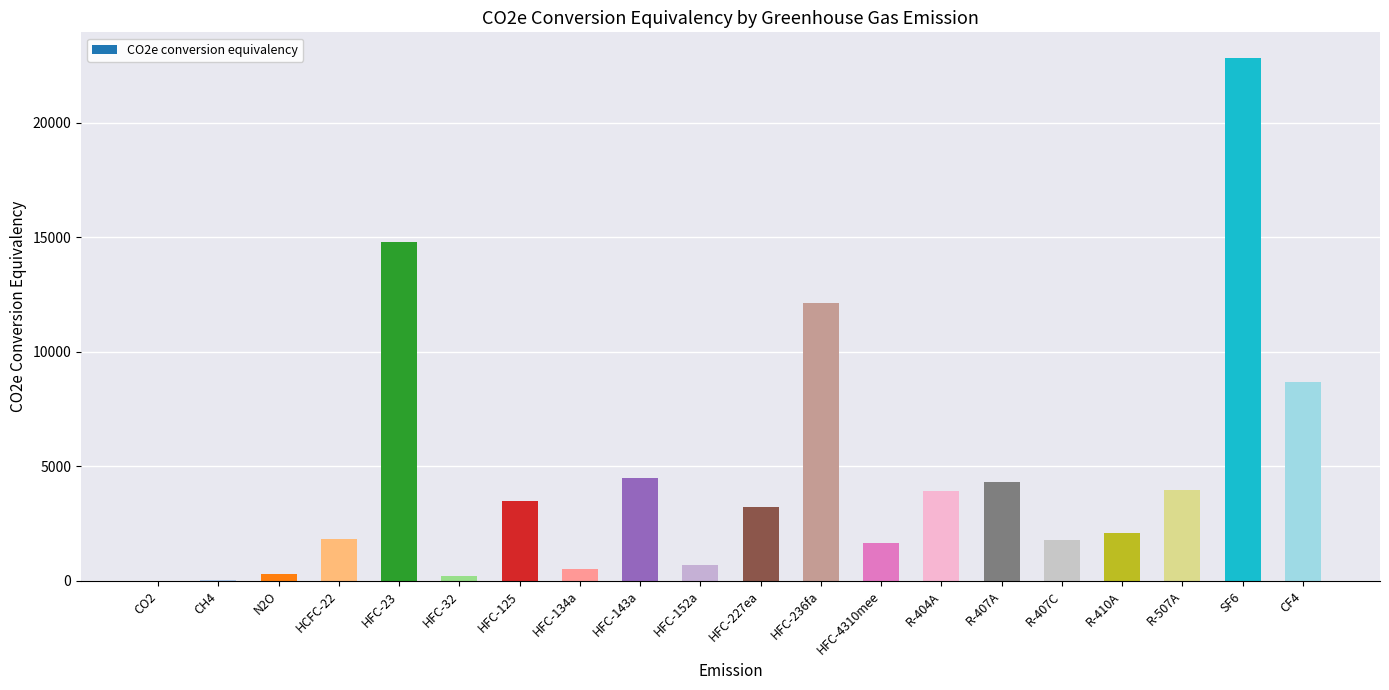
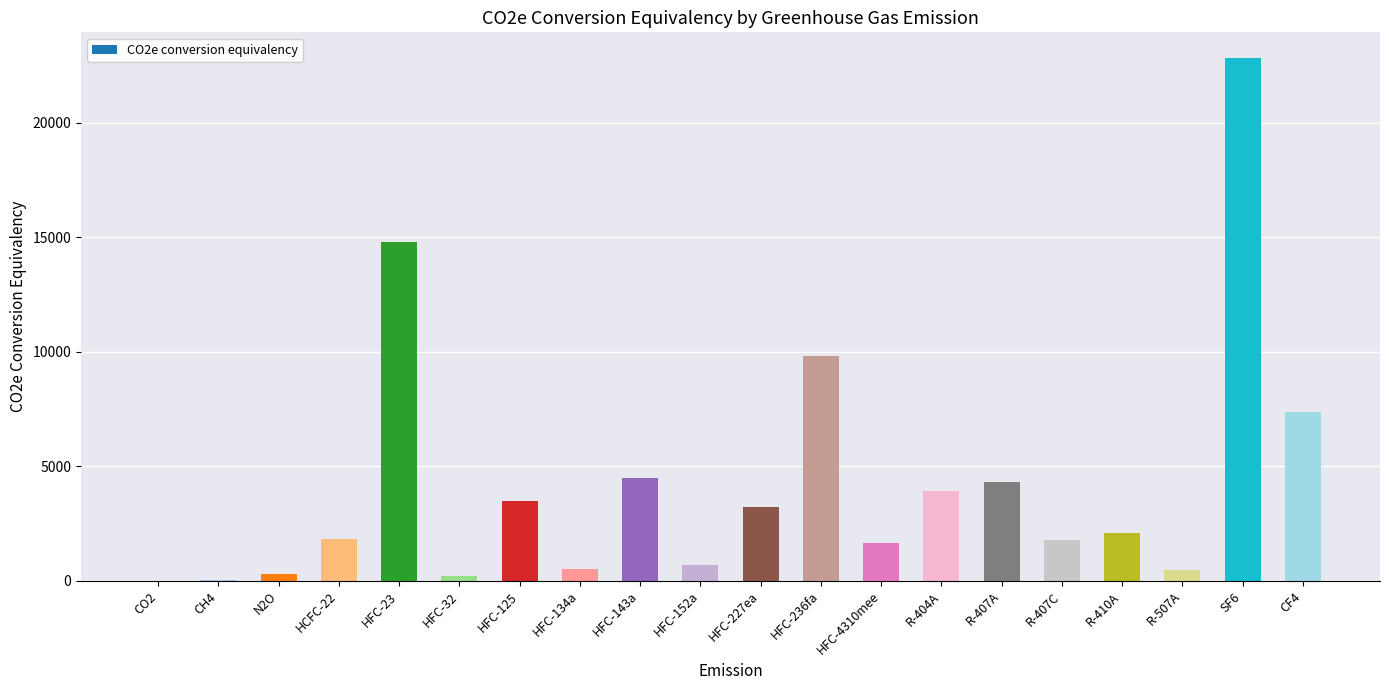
HFC-236fa: 12100 -> 9800
R-507A: 4000 -> 500
CF4: 8700 -> 7400
